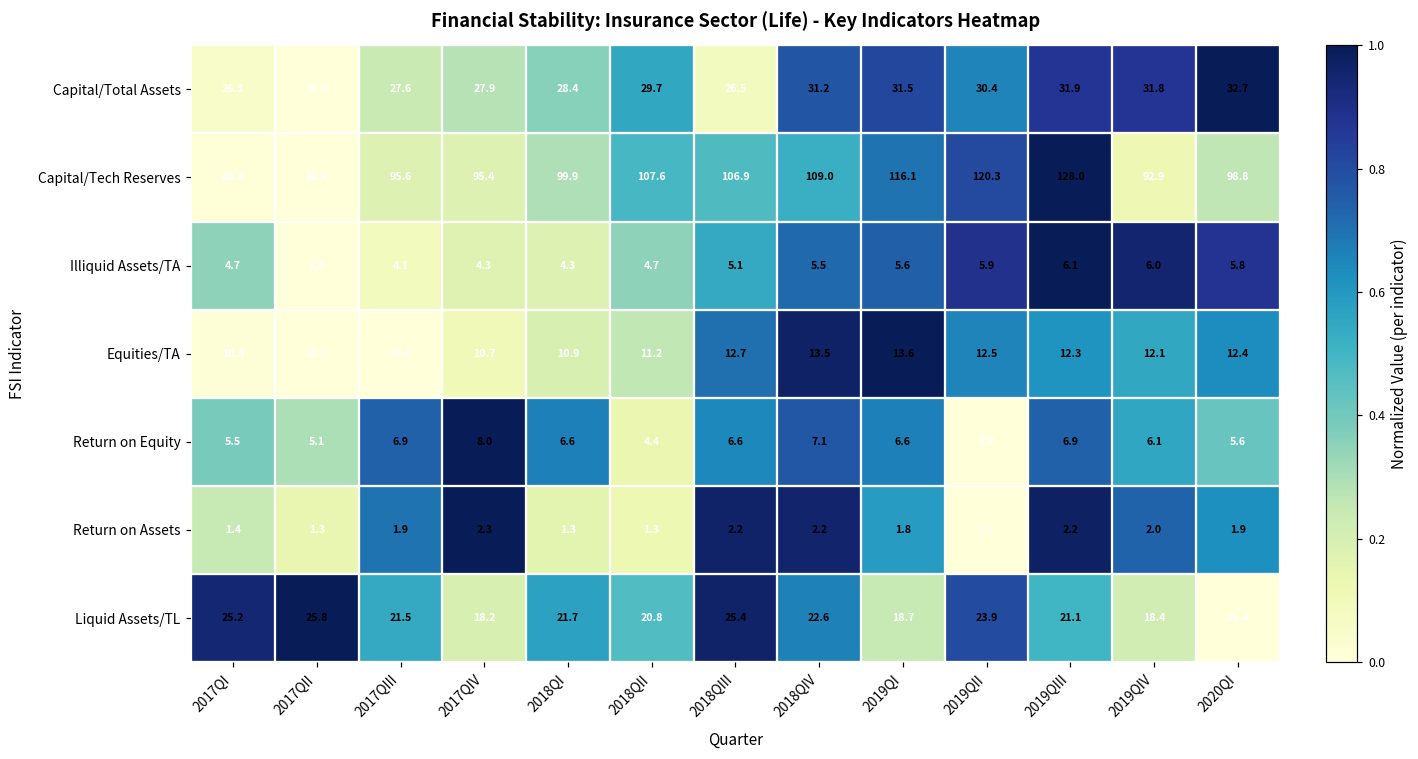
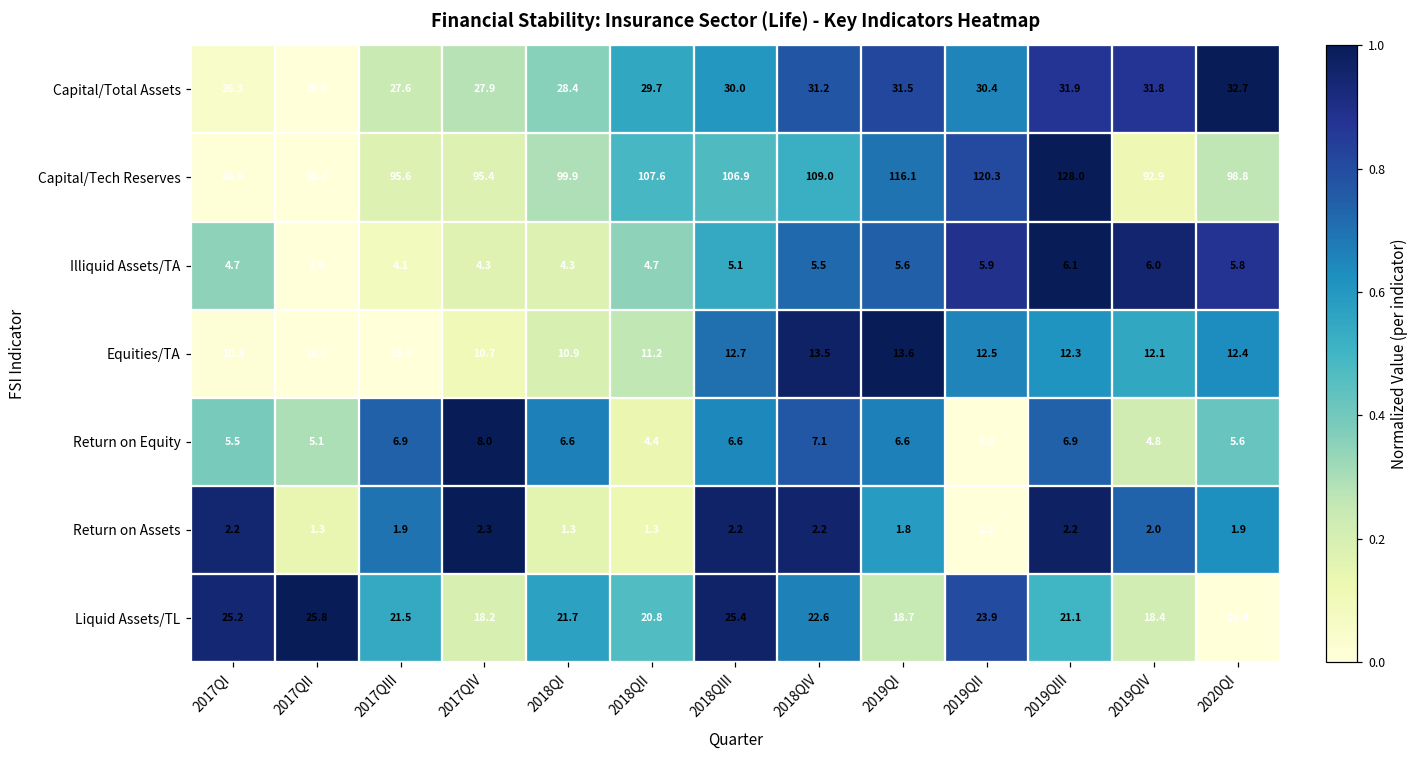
Capital/Total Assets, 2018QIII: 26.5 -> 30.0
Return on Equity, 2019QIV: 6.1 -> 4.8
Return on Assets, 2017QI: 1.4 -> 2.2
